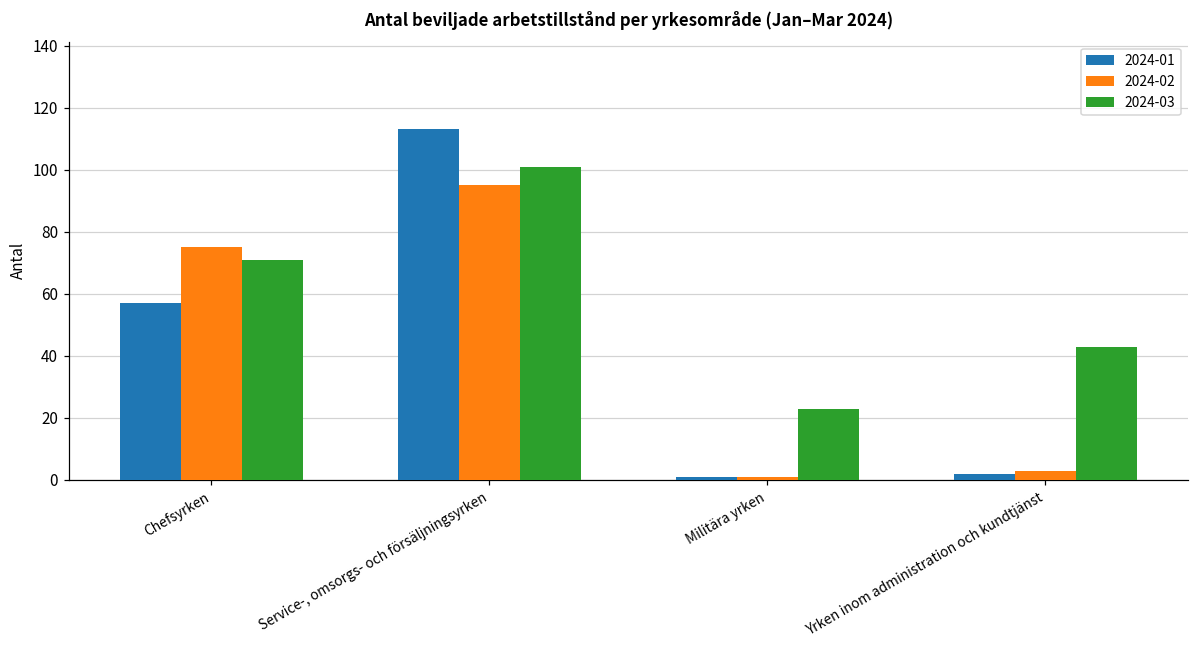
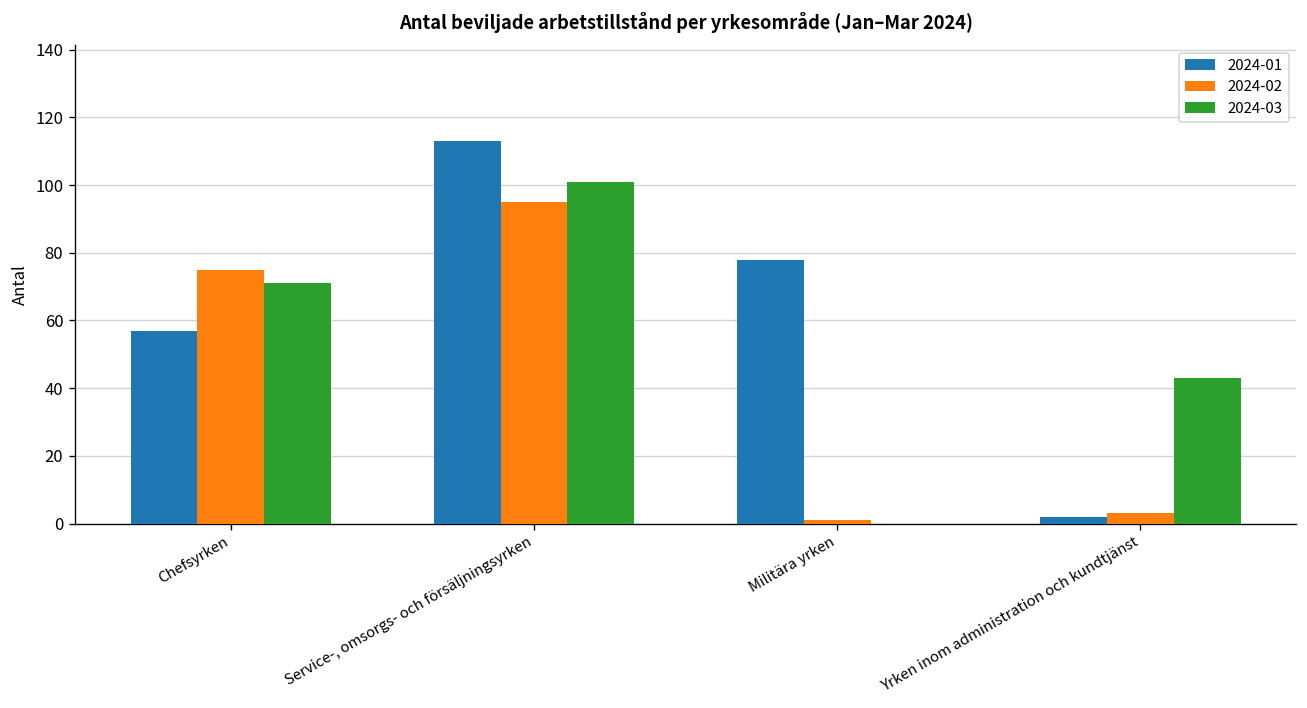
2024-01, Militära yrken: 1 -> 78
2024-03, Militära yrken: 23 -> 0
